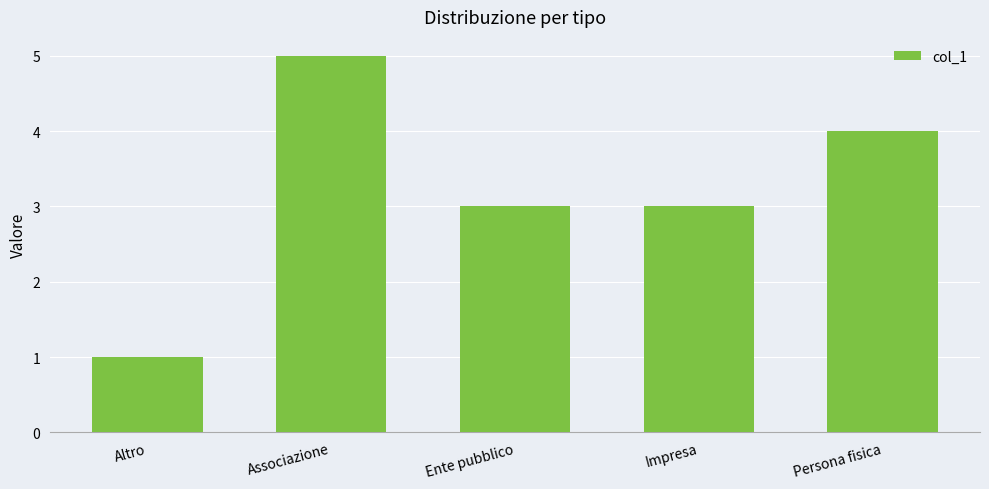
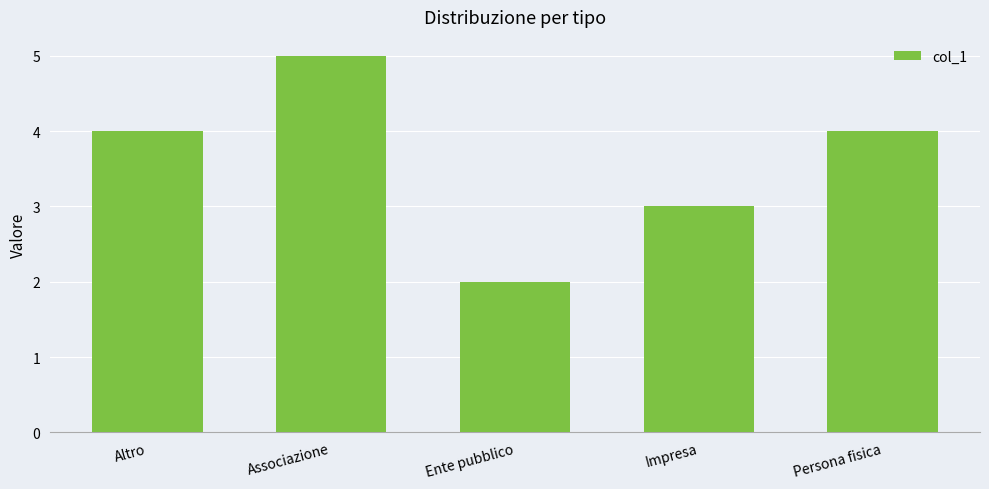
Altro: 1 -> 4
Ente pubblico: 3 -> 2
